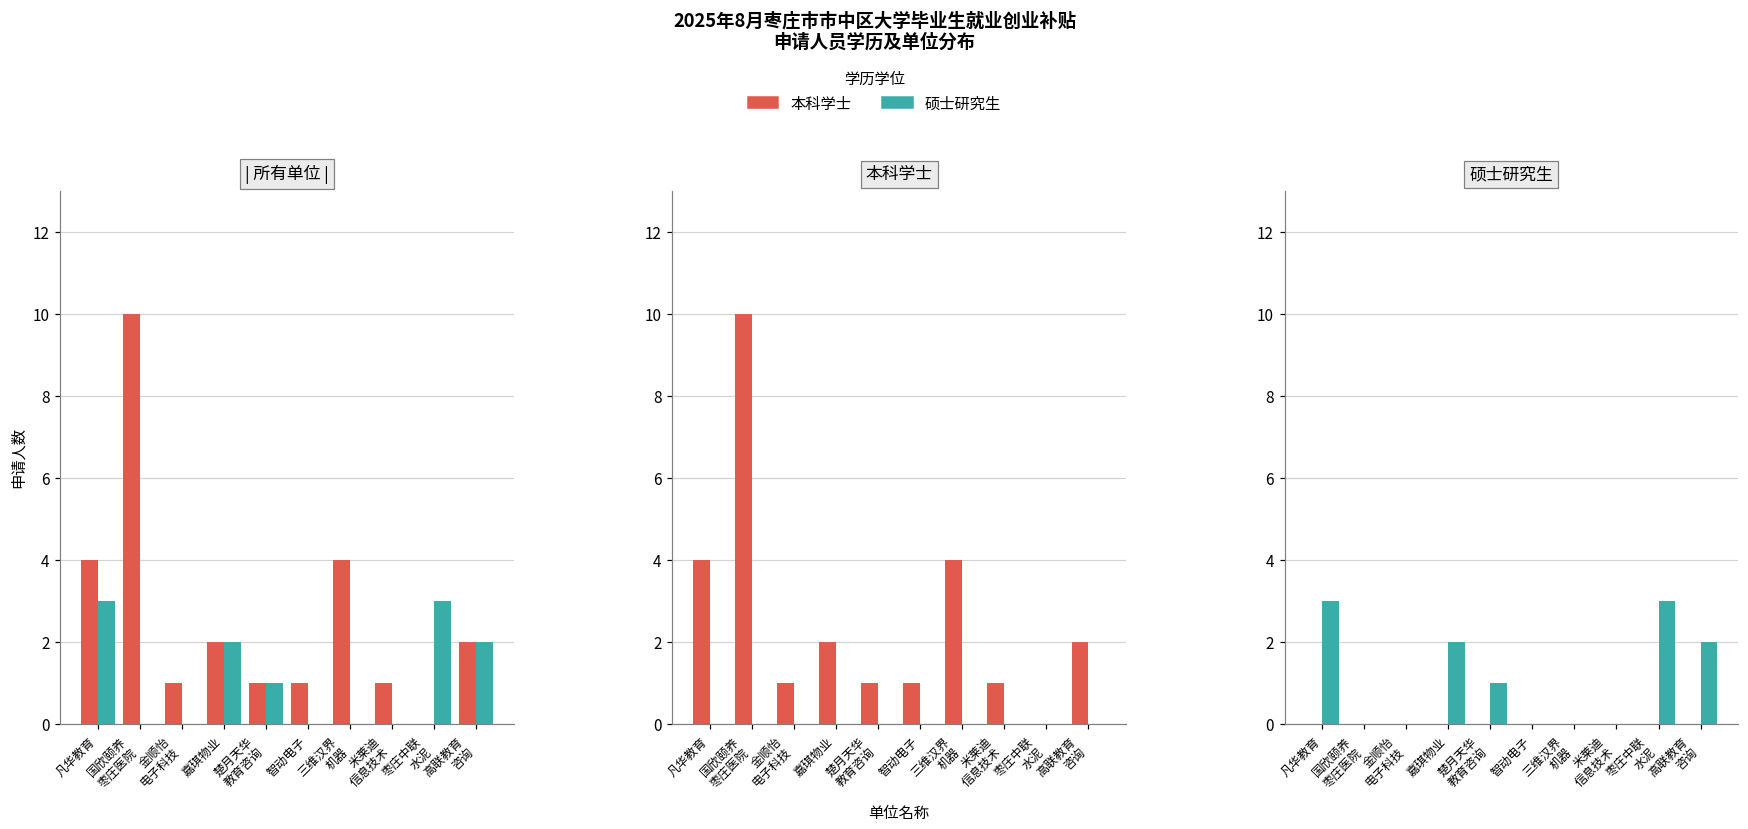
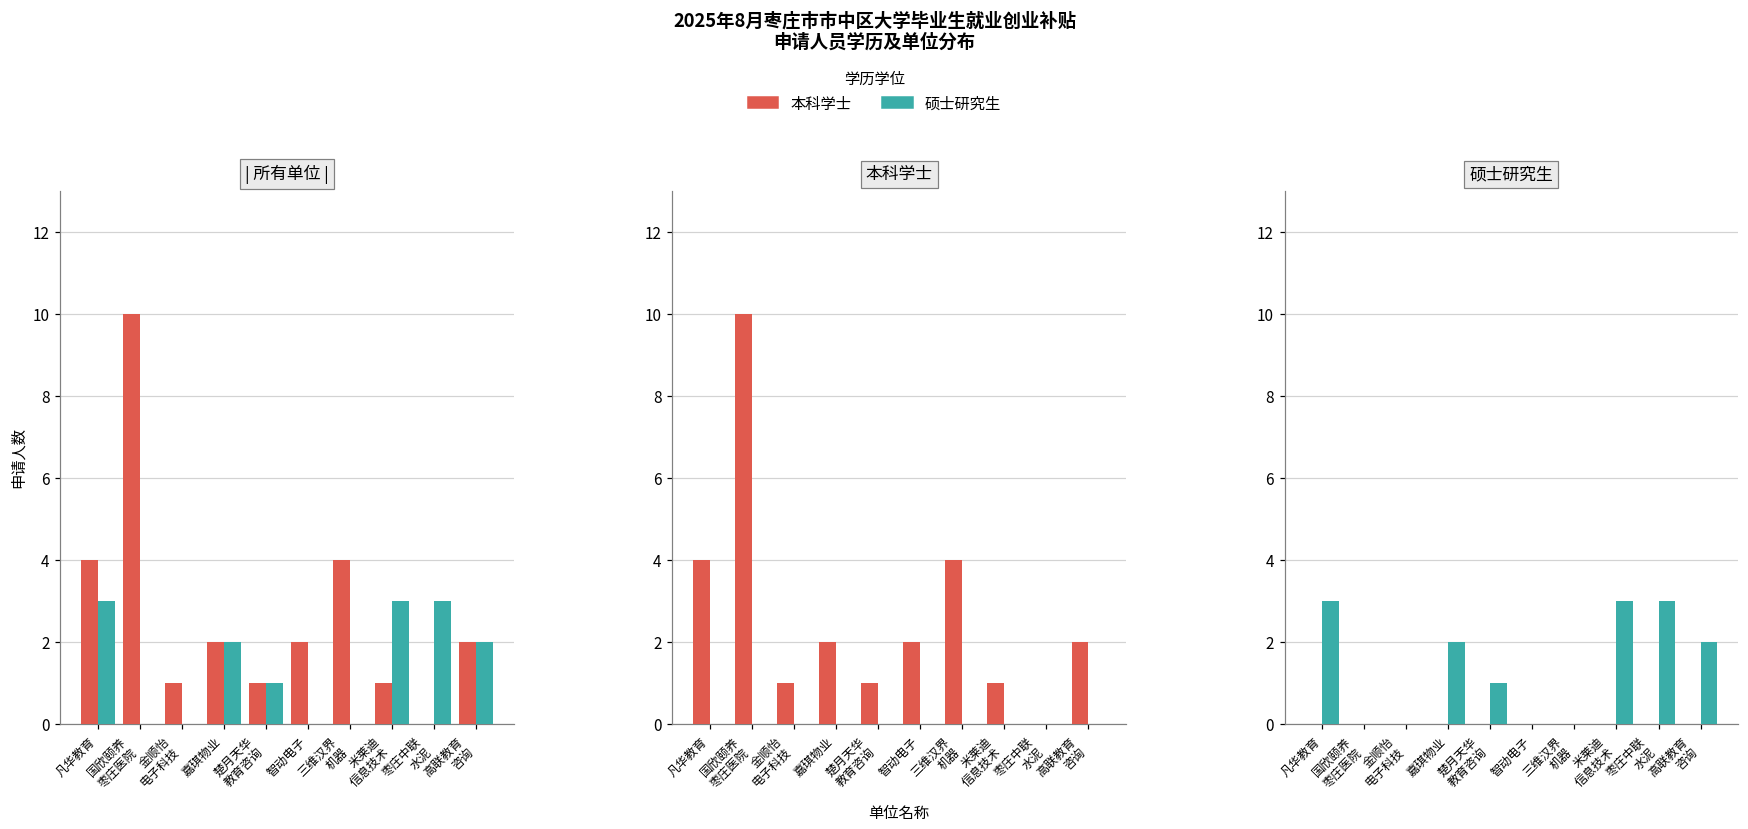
| 所有单位 |, 本科学士, 智动电子: 1 -> 2
| 所有单位 |, 硕士研究生, 米莱迪 信息技术: 0 -> 3
本科学士, 本科学士, 智动电子: 1 -> 2
硕士研究生, 硕士研究生, 米莱迪 信息技术: 0 -> 3
